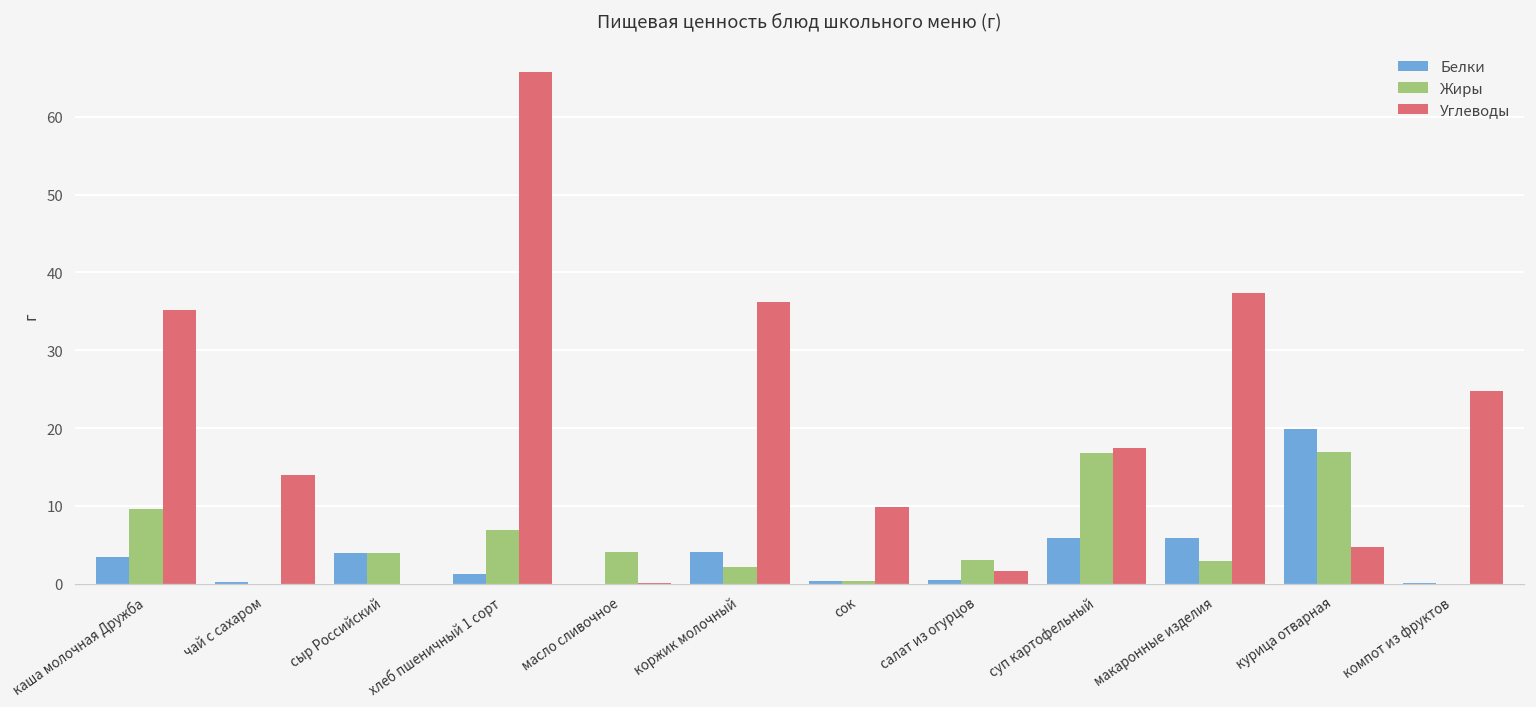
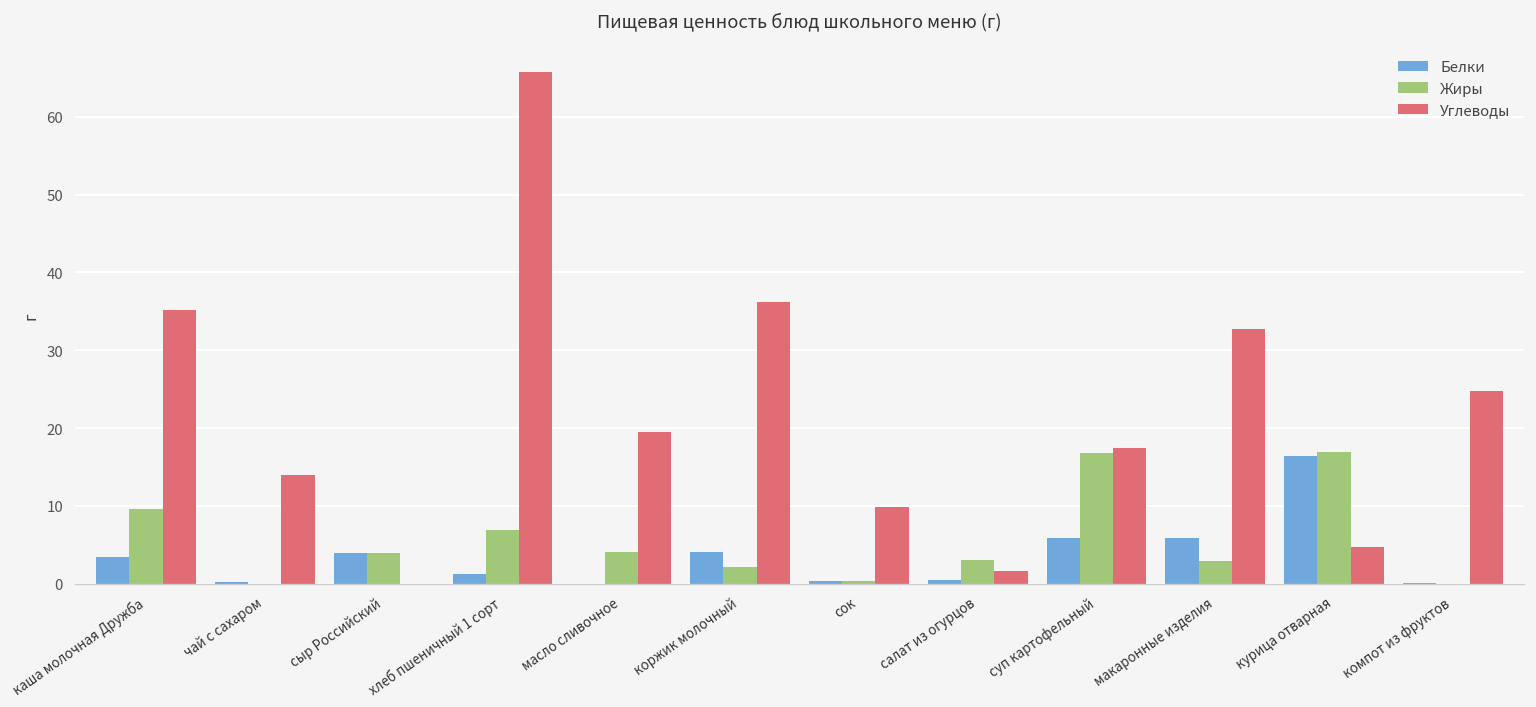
Углеводы, масло сливочное: 0 -> 20
Углеводы, макаронные изделия: 37 -> 33
Белки, курица отварная: 20 -> 16
